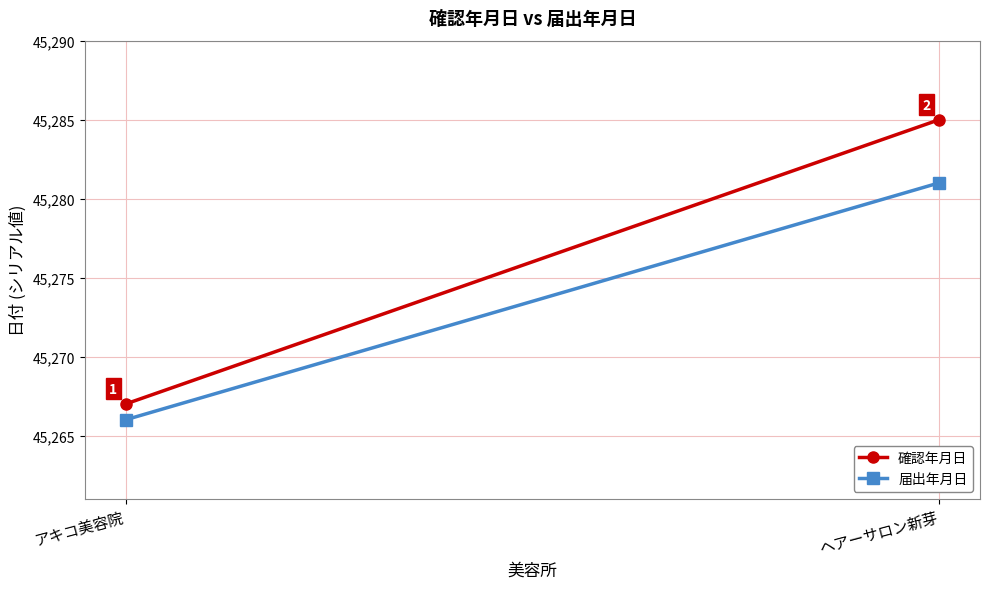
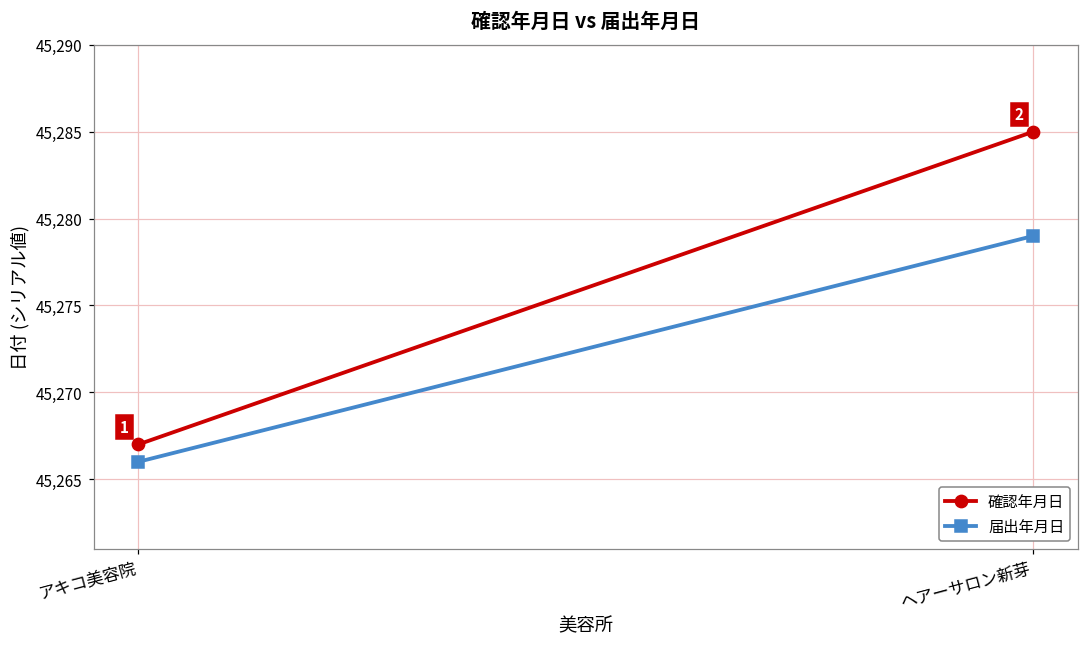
届出年月日, ヘアーサロン新芽: 45,281 -> 45,279
